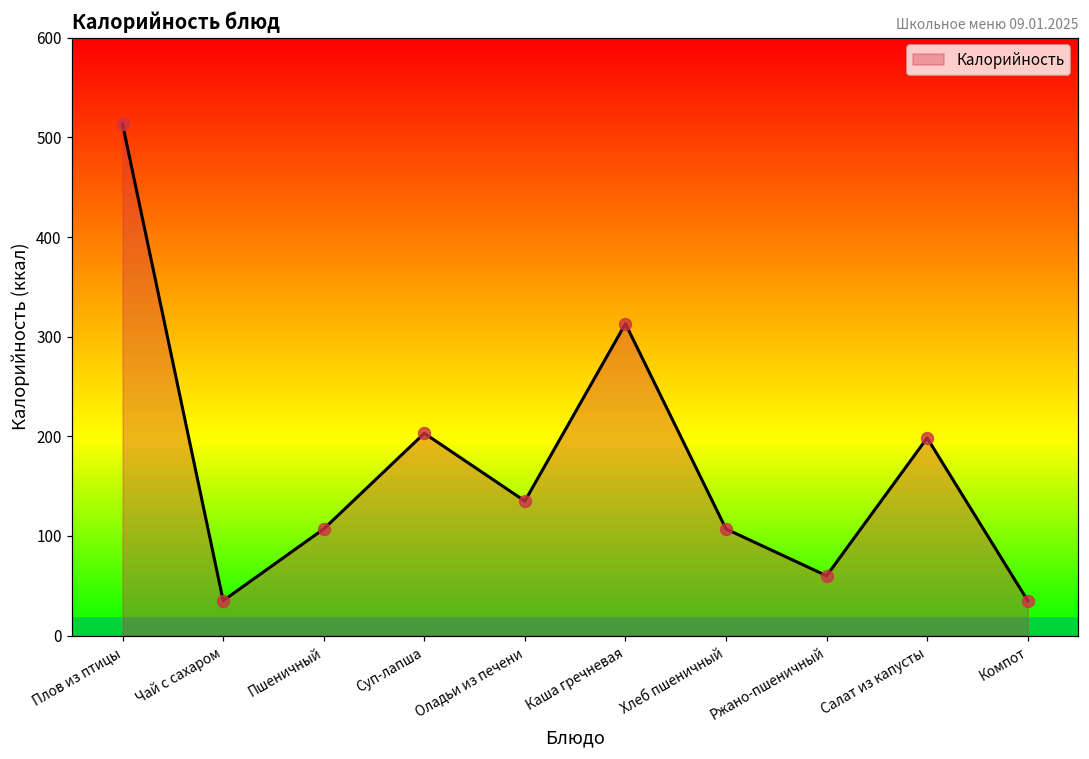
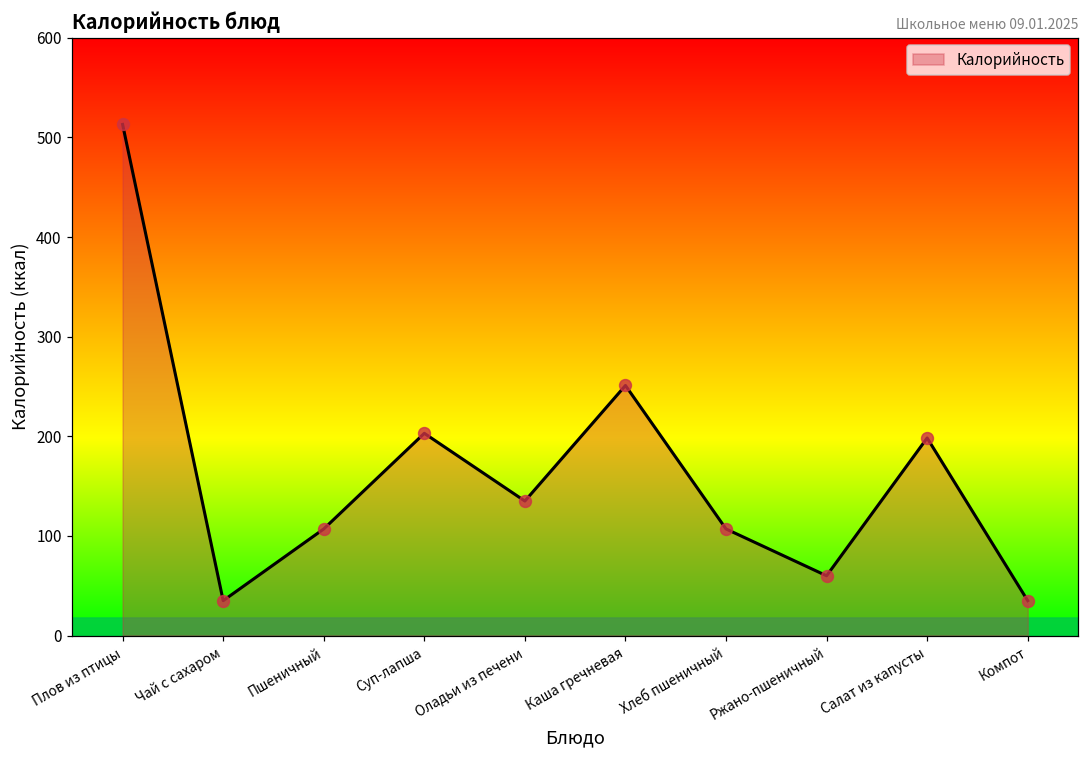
Каша гречневая: 310 -> 250
